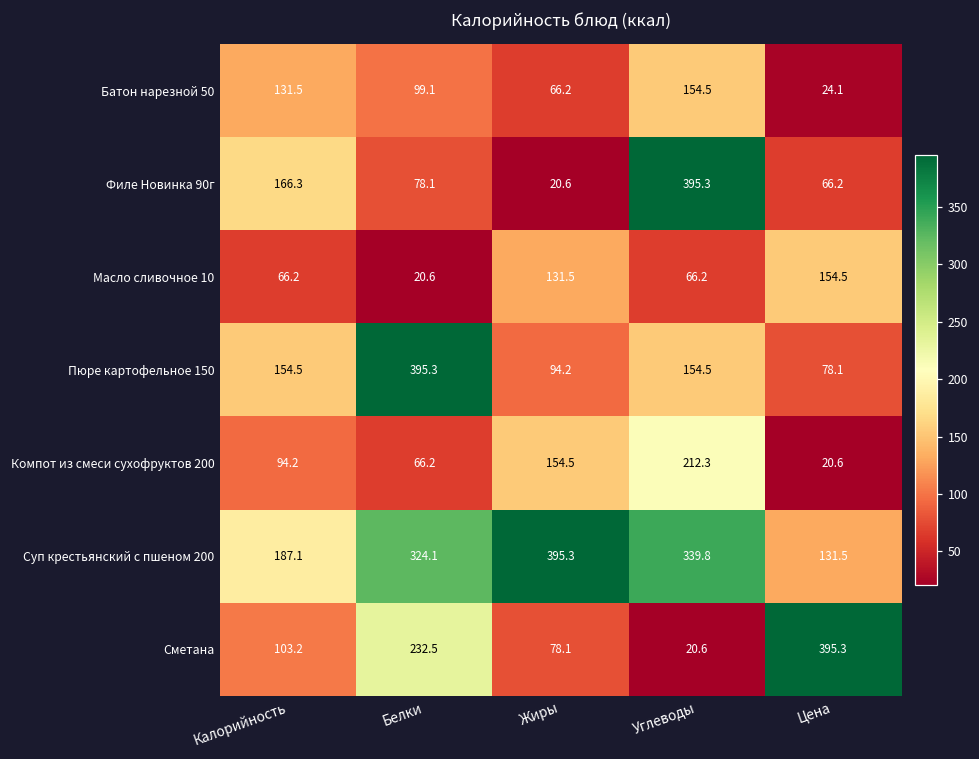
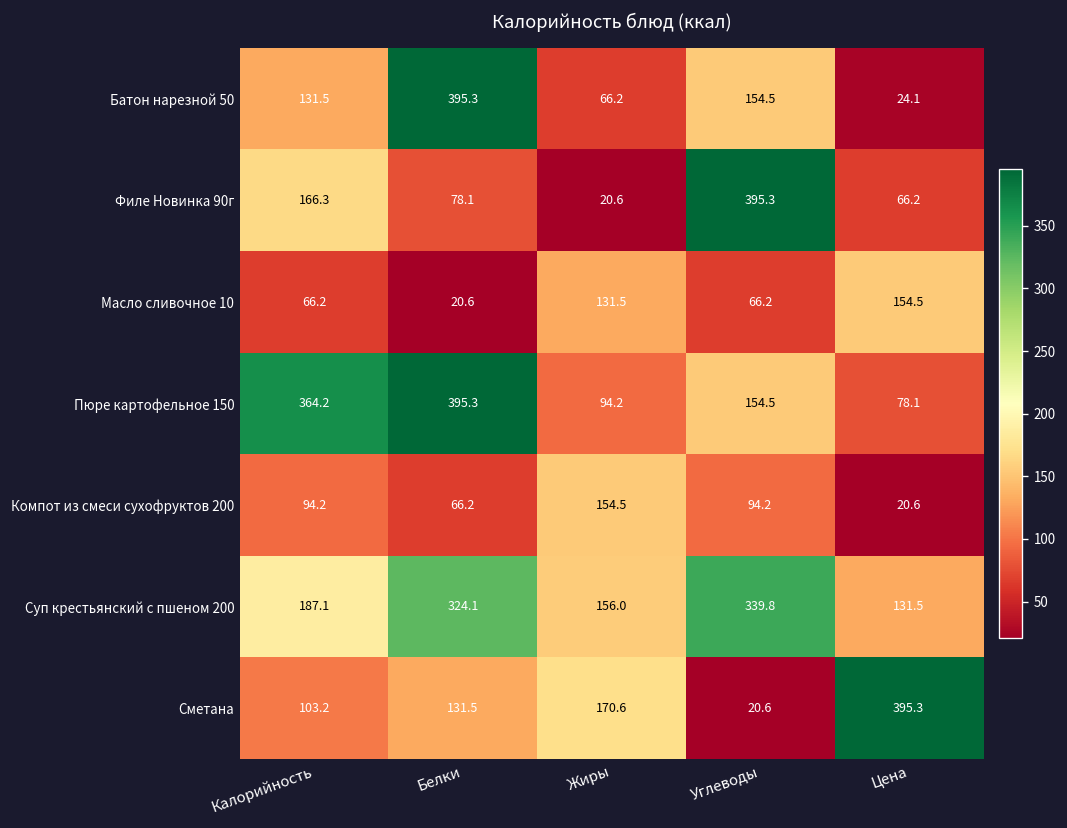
Батон нарезной 50, Белки: 99.1 -> 395.3
Пюре картофельное 150, Калорийность: 154.5 -> 364.2
Компот из смеси сухофруктов 200, Углеводы: 212.3 -> 94.2
Суп крестьянский с пшеном 200, Жиры: 395.3 -> 156.0
Сметана, Белки: 232.5 -> 131.5
Сметана, Жиры: 78.1 -> 170.6
